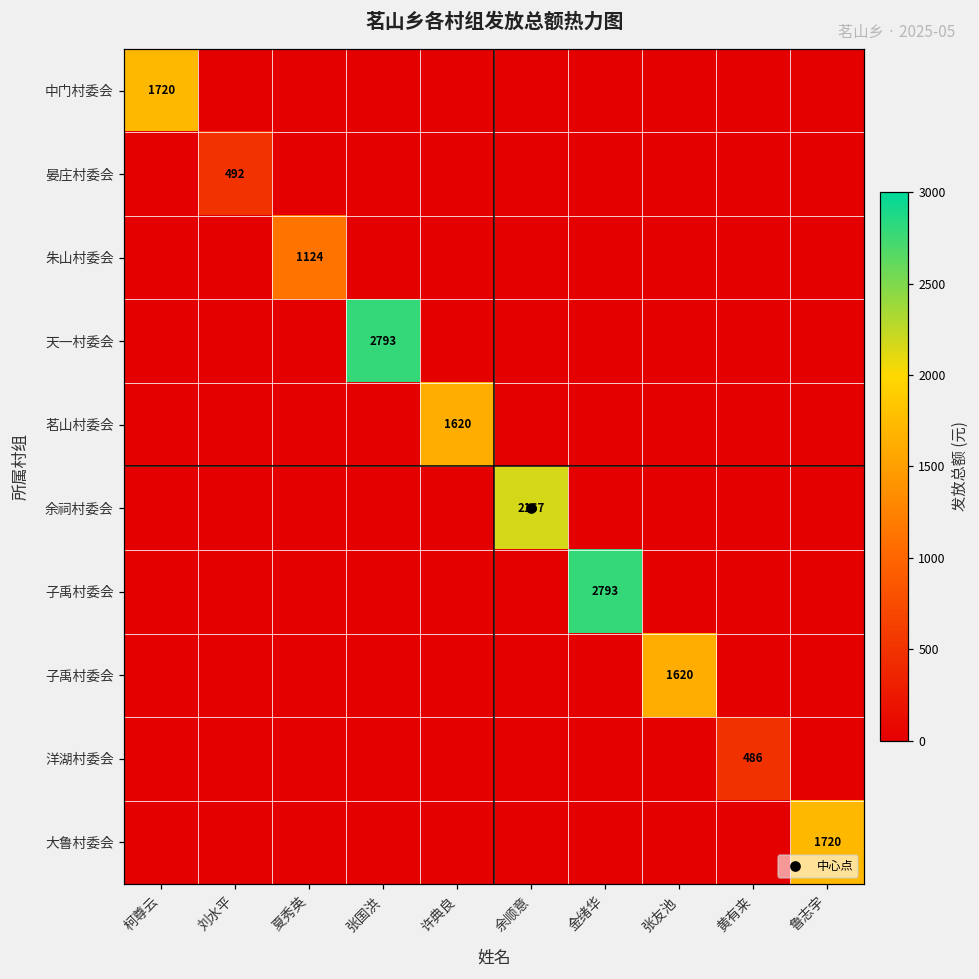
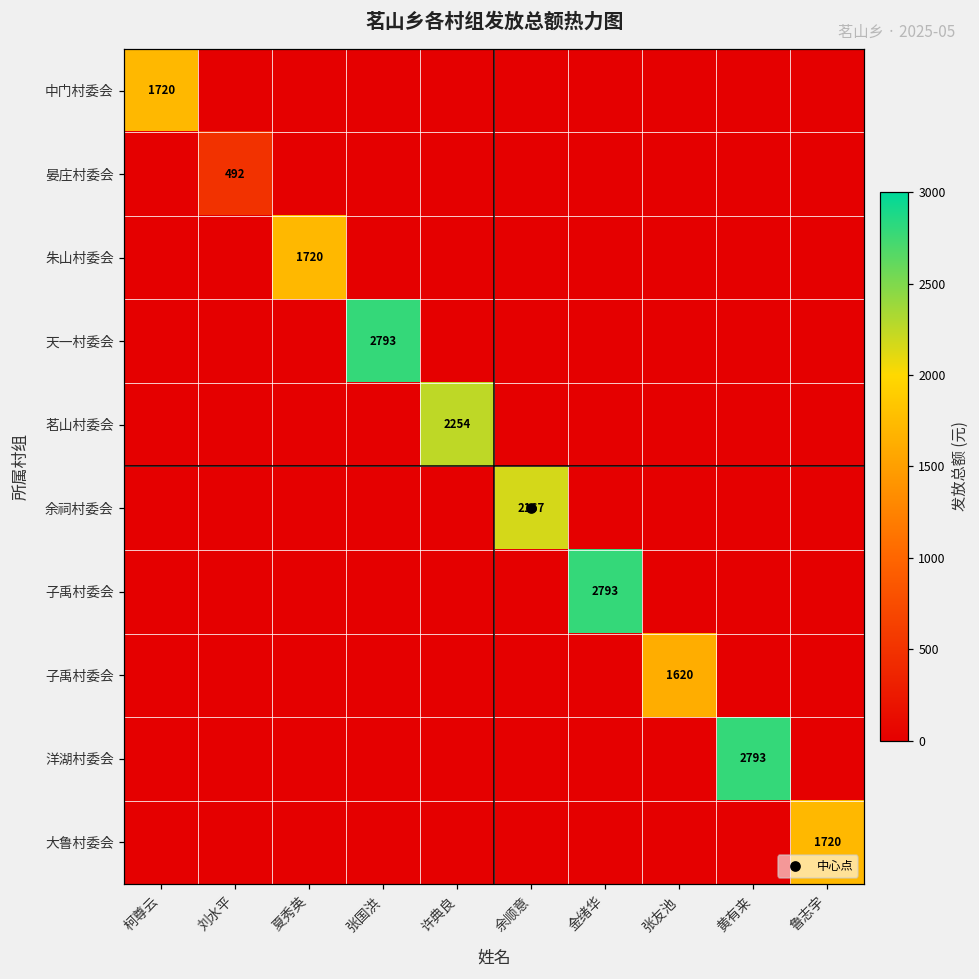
朱山村委会, 夏秀英: 1124 -> 1720
茗山村委会, 许典良: 1620 -> 2254
洋湖村委会, 黄有来: 486 -> 2793
